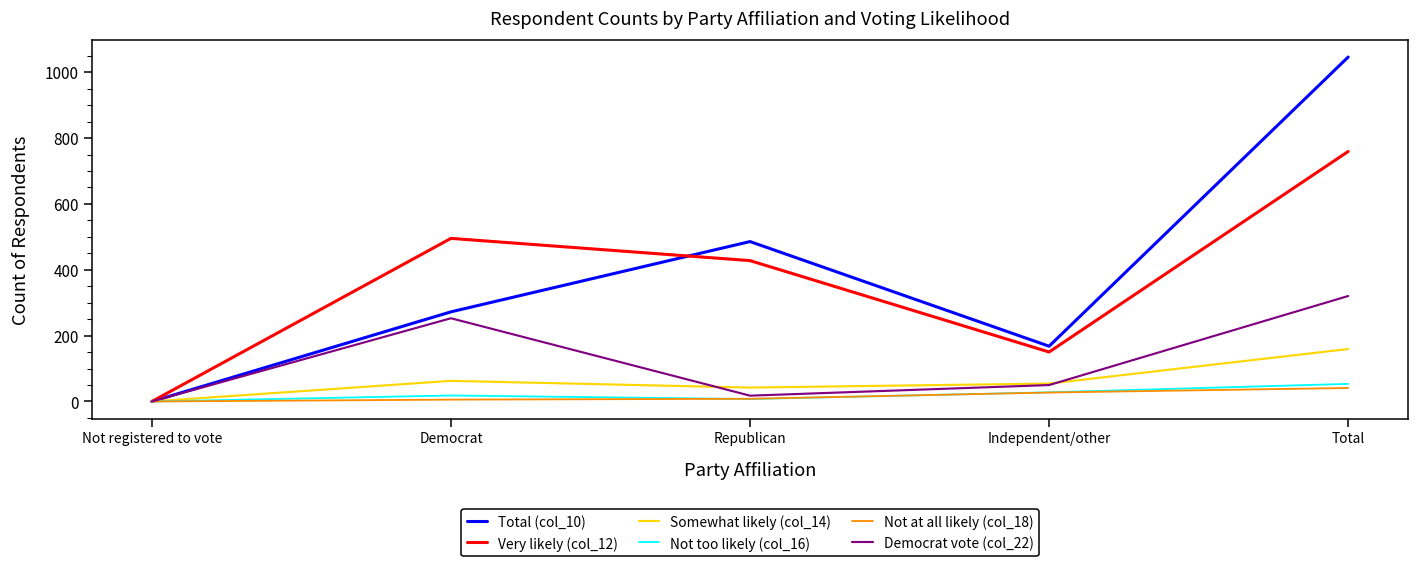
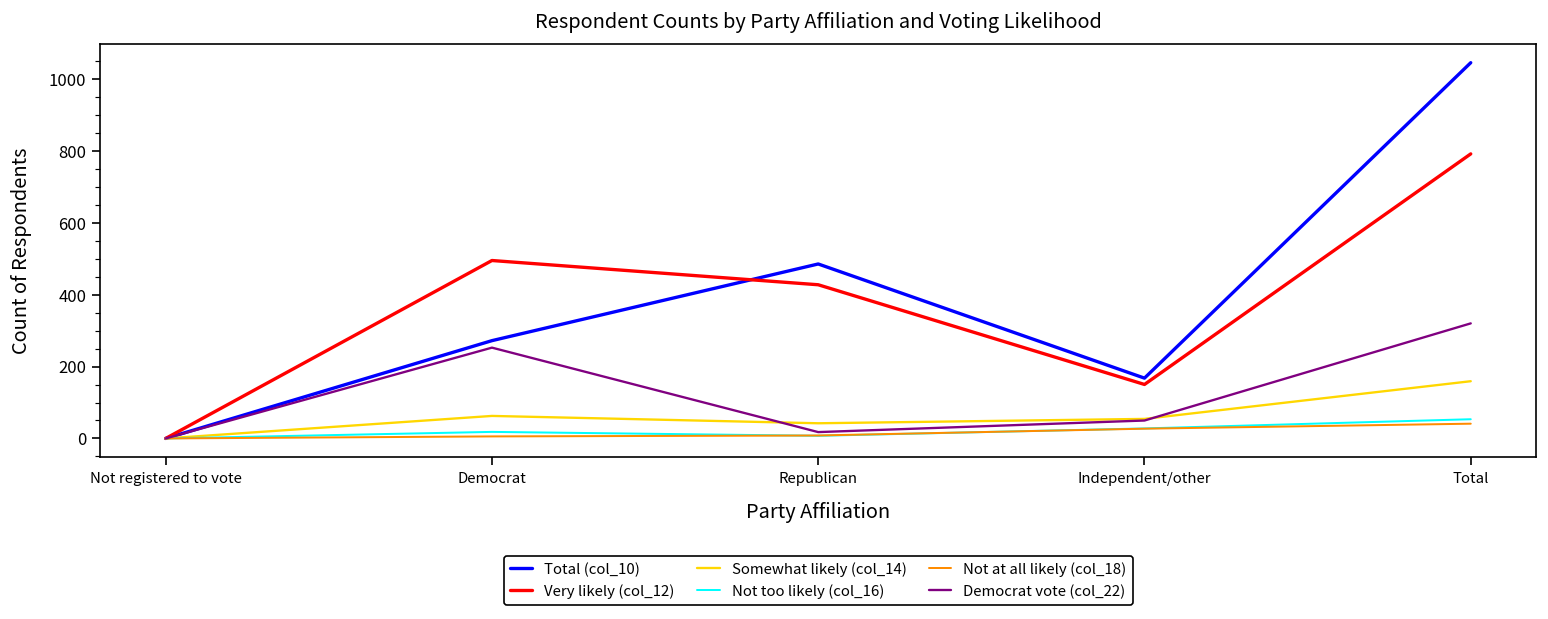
Very likely (col_12), Total: 760 -> 790
